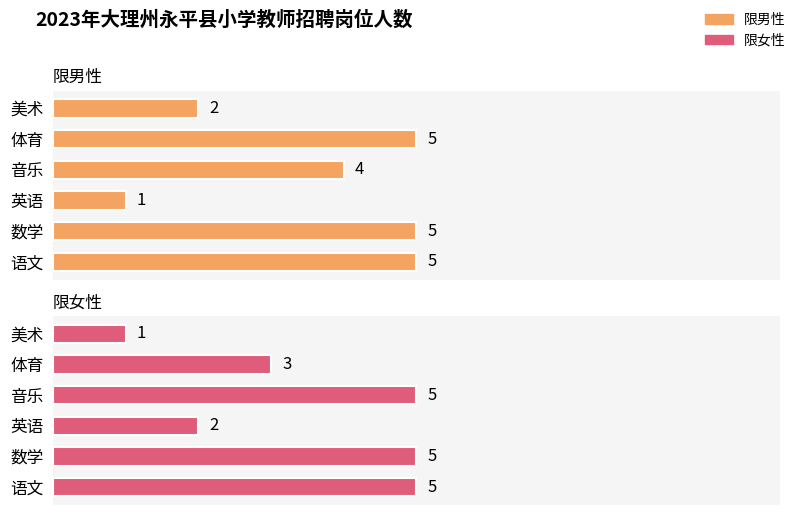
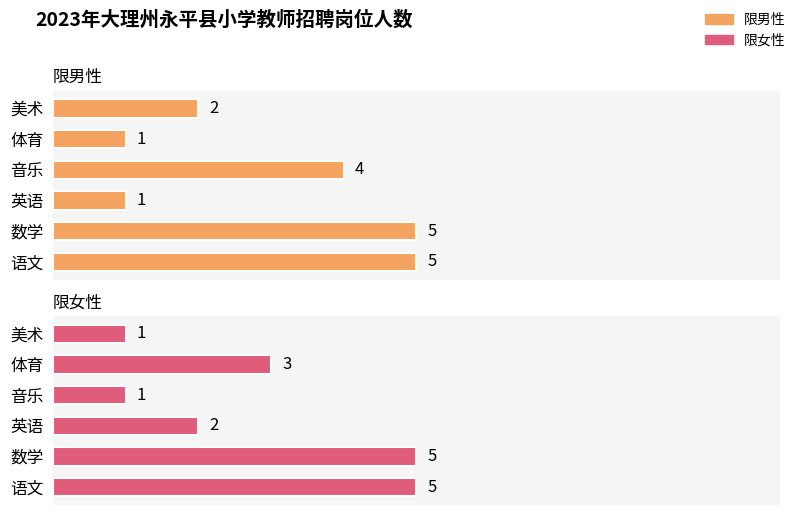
限男性, 体育: 5 -> 1
限女性, 音乐: 5 -> 1
